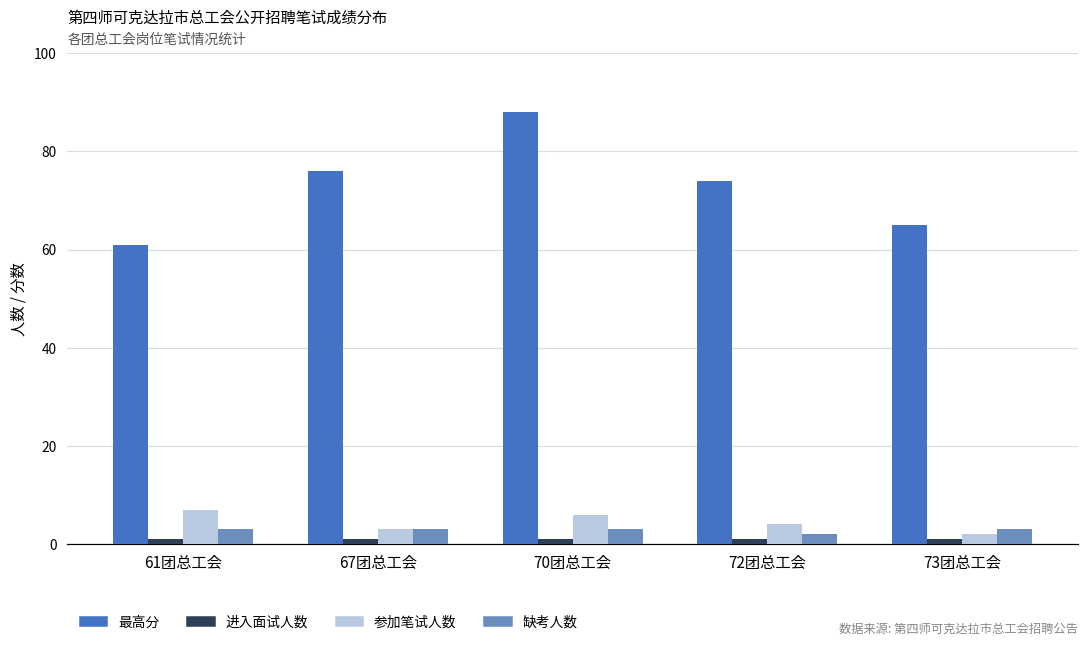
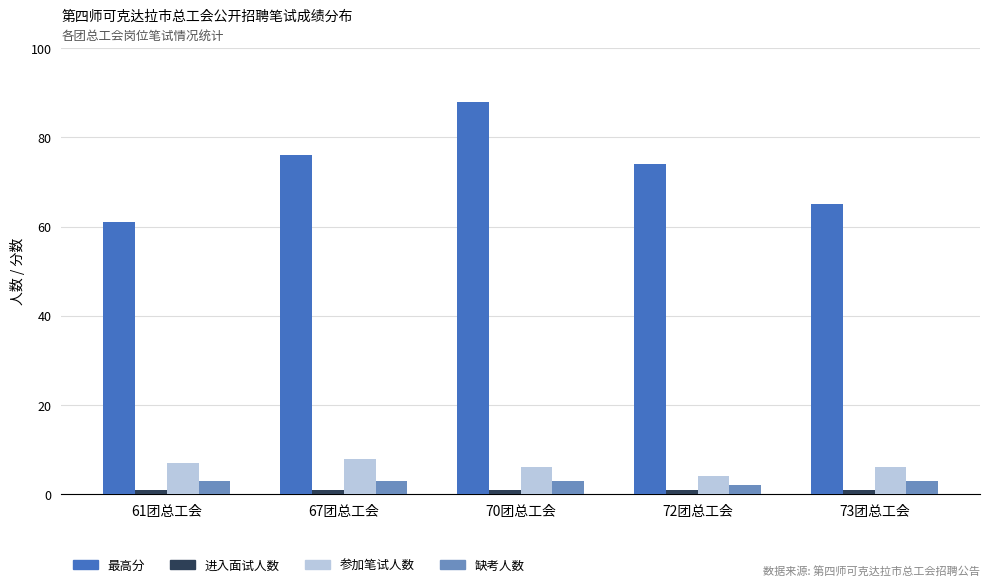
参加笔试人数, 67团总工会: 3 -> 8
参加笔试人数, 73团总工会: 2 -> 6
